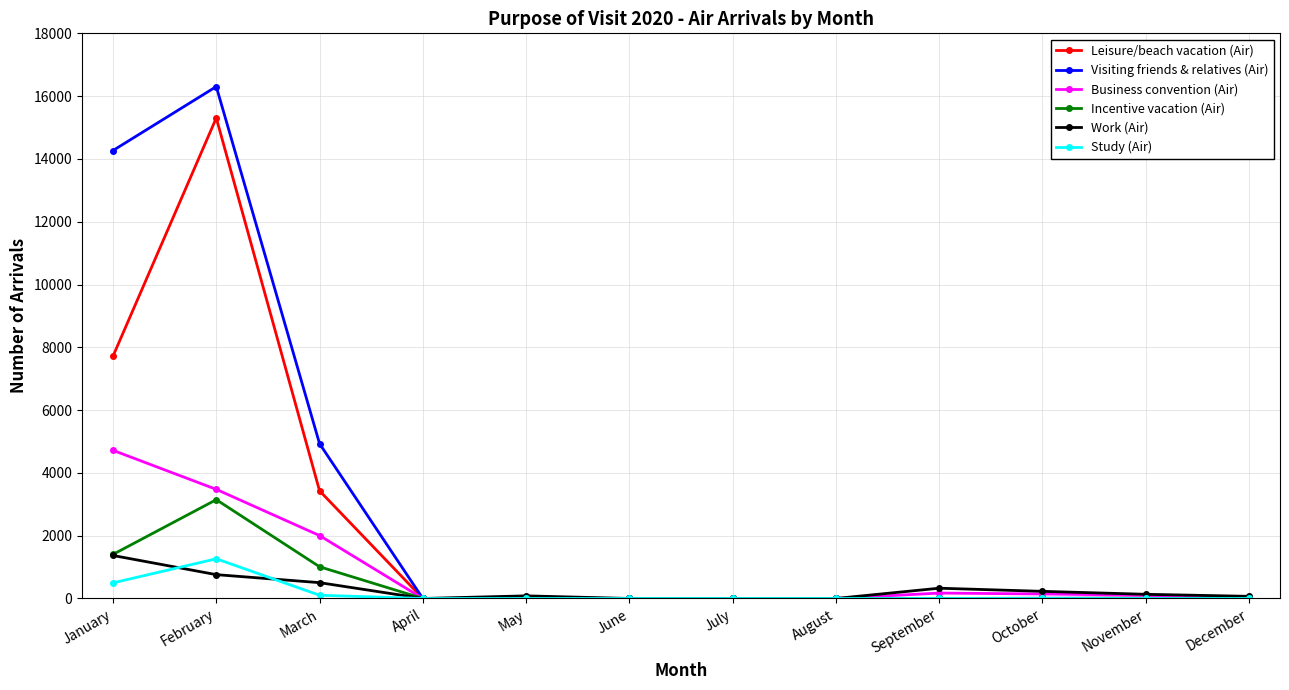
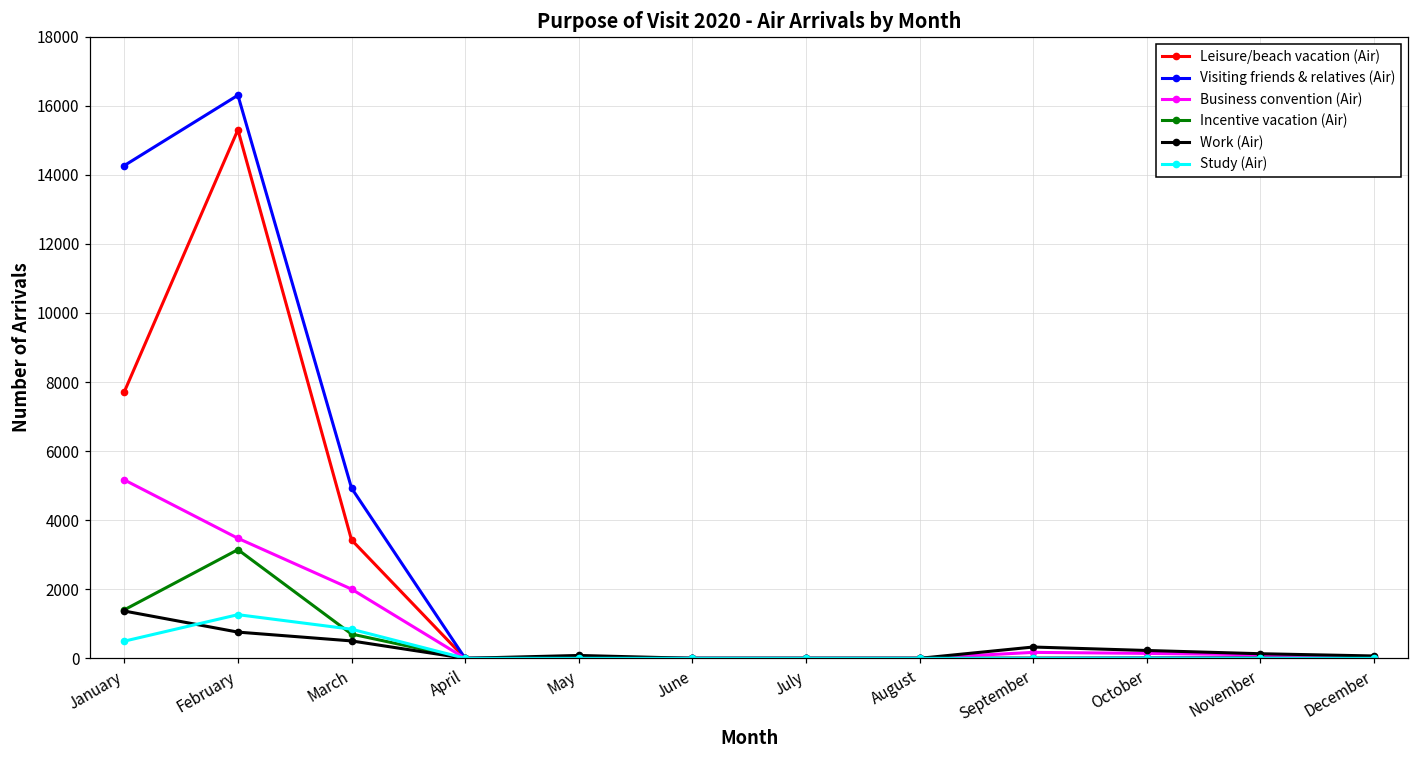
Business convention (Air), January: 4700 -> 5200
Incentive vacation (Air), March: 1000 -> 700
Study (Air), March: 100 -> 800
